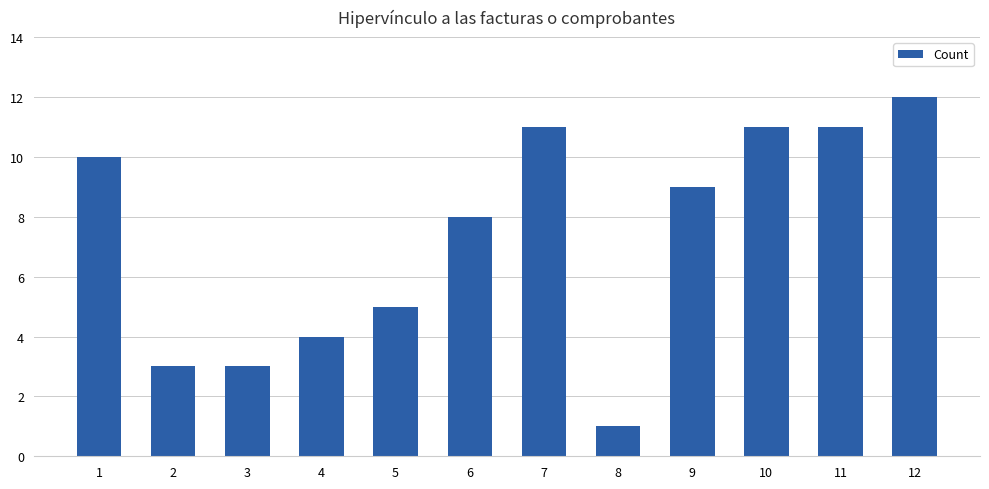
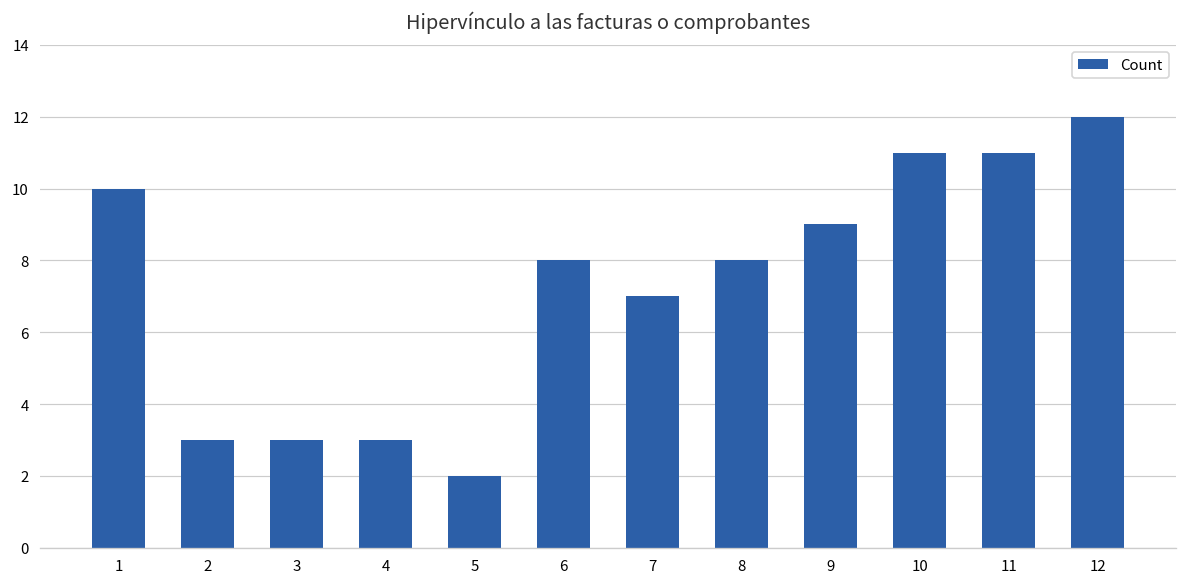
4: 4 -> 3
5: 5 -> 2
7: 11 -> 7
8: 1 -> 8
